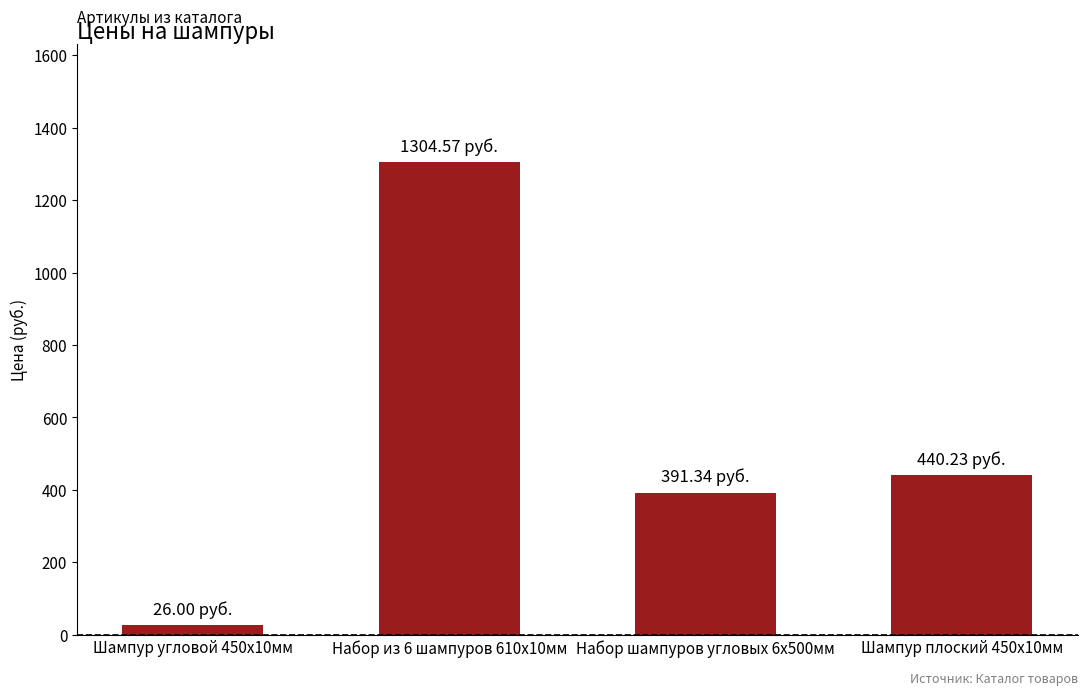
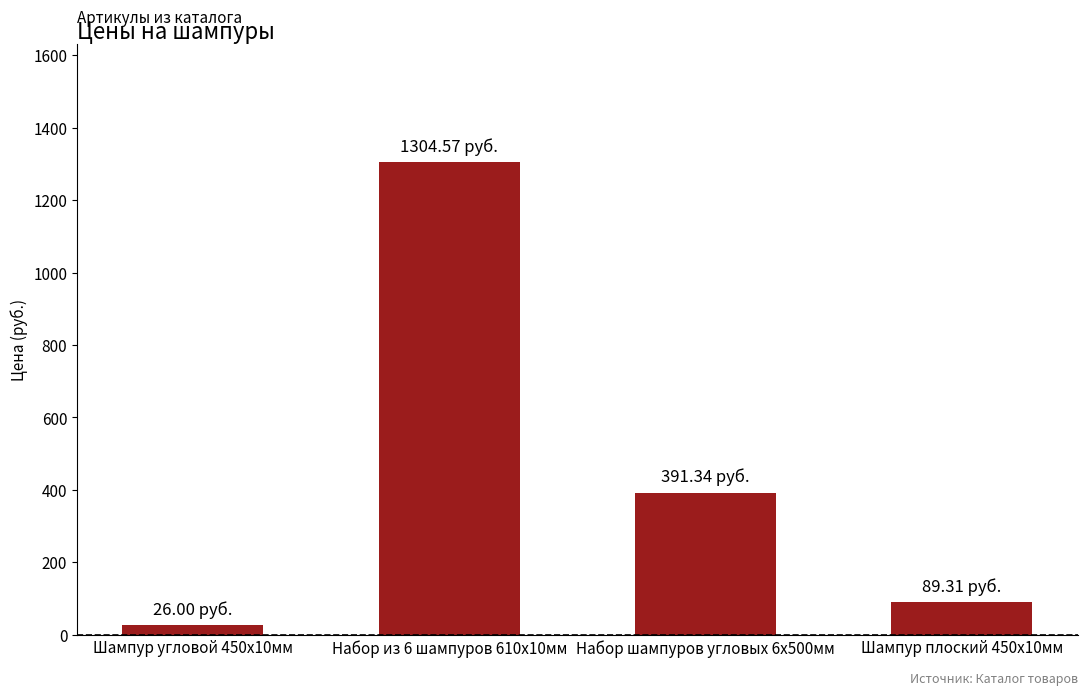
Шампур плоский 450х10мм: 440.23 -> 89.31
